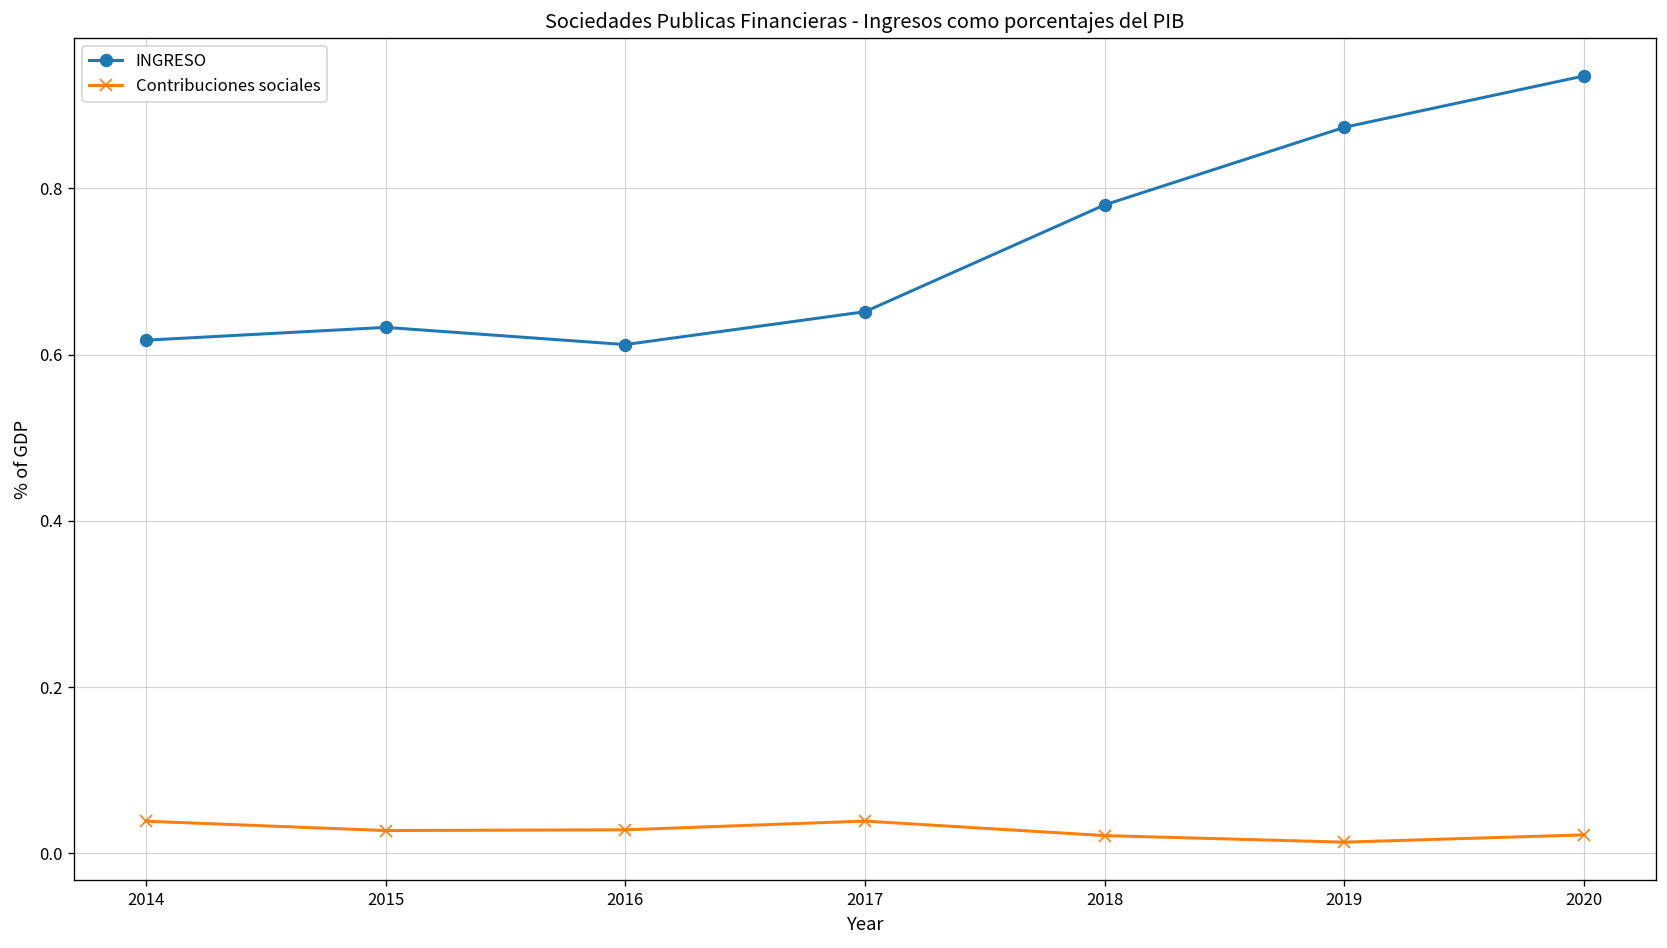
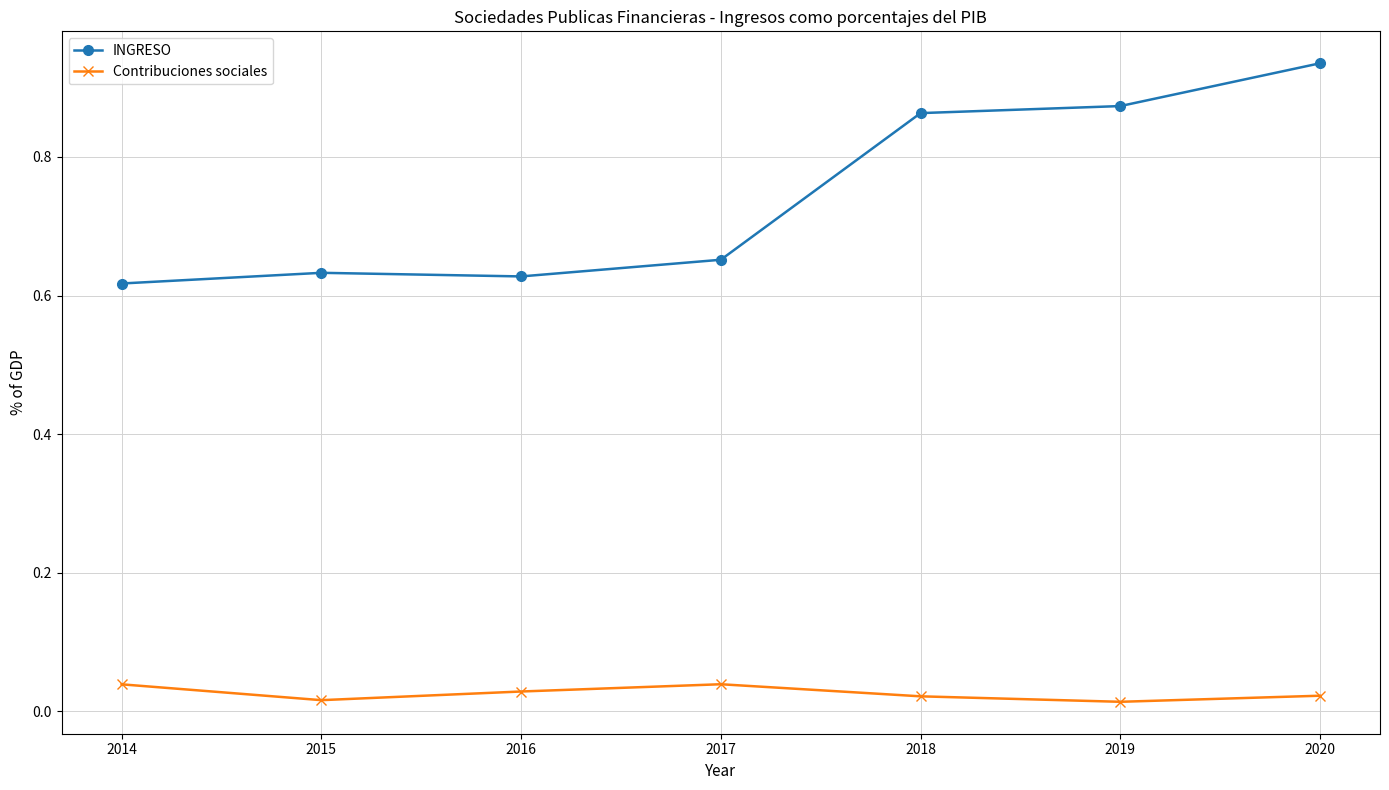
Contribuciones sociales, 2015: 0.03 -> 0.02
INGRESO, 2016: 0.61 -> 0.63
INGRESO, 2018: 0.78 -> 0.86
